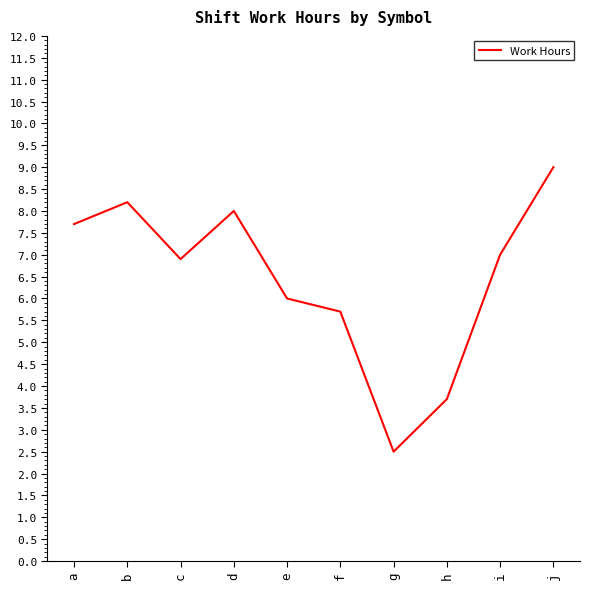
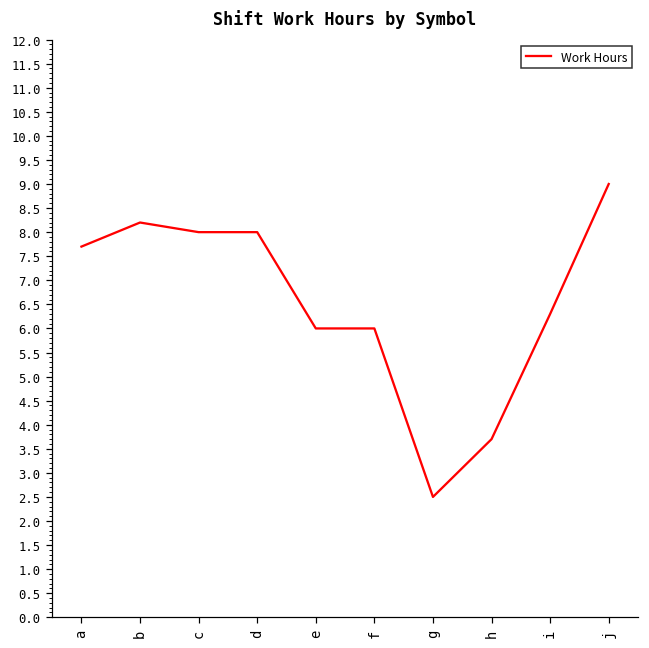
c: 6.9 -> 8.0
f: 5.7 -> 6.0
i: 7.0 -> 6.3
